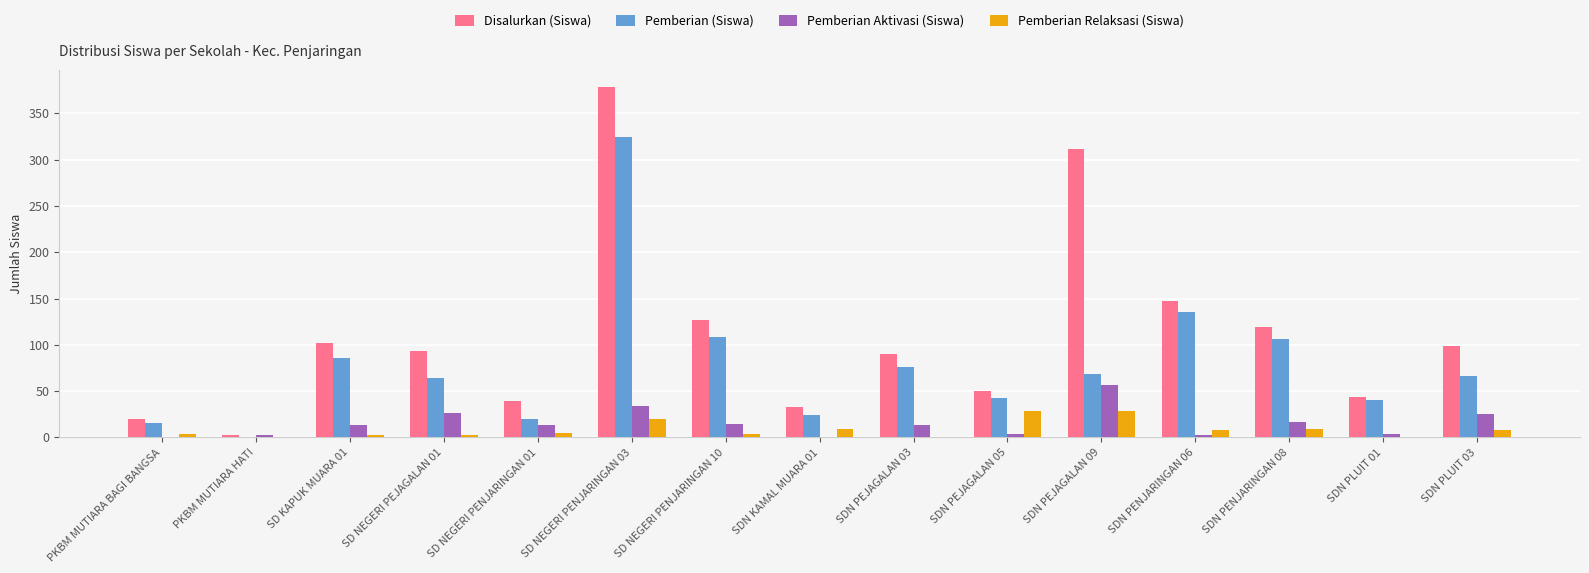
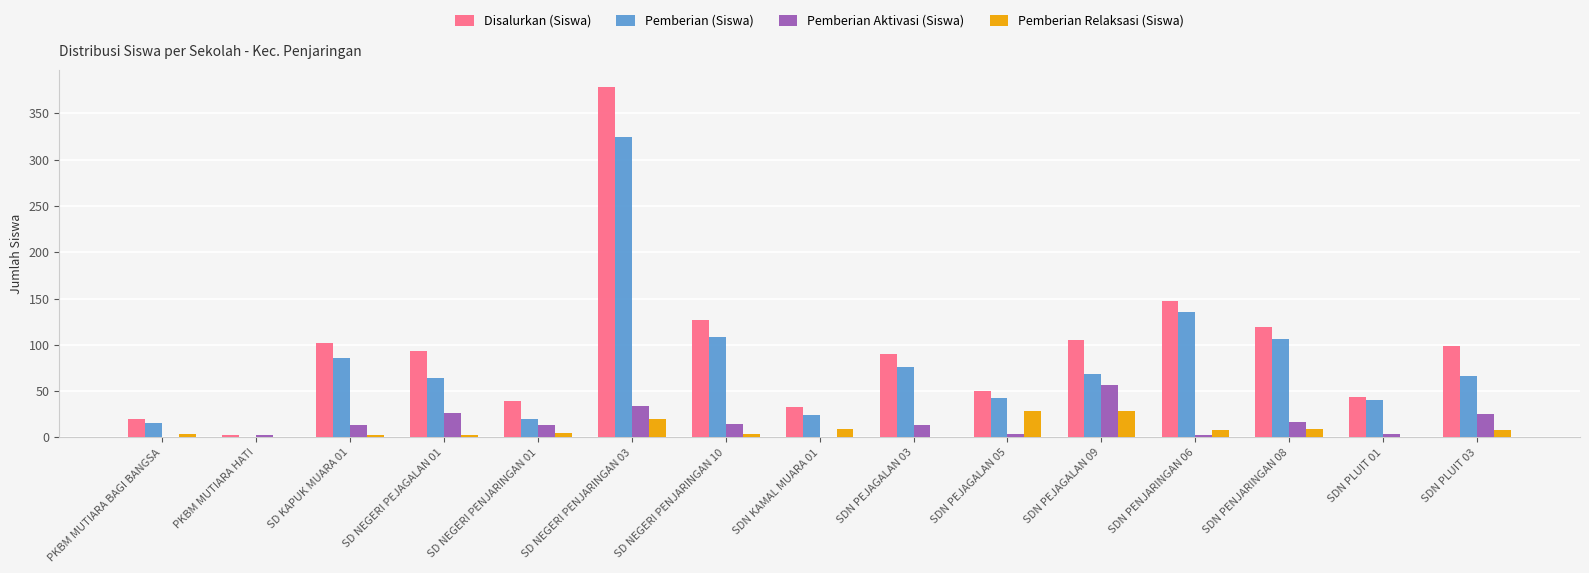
Disalurkan (Siswa), SDN PEJAGALAN 09: 310 -> 110
